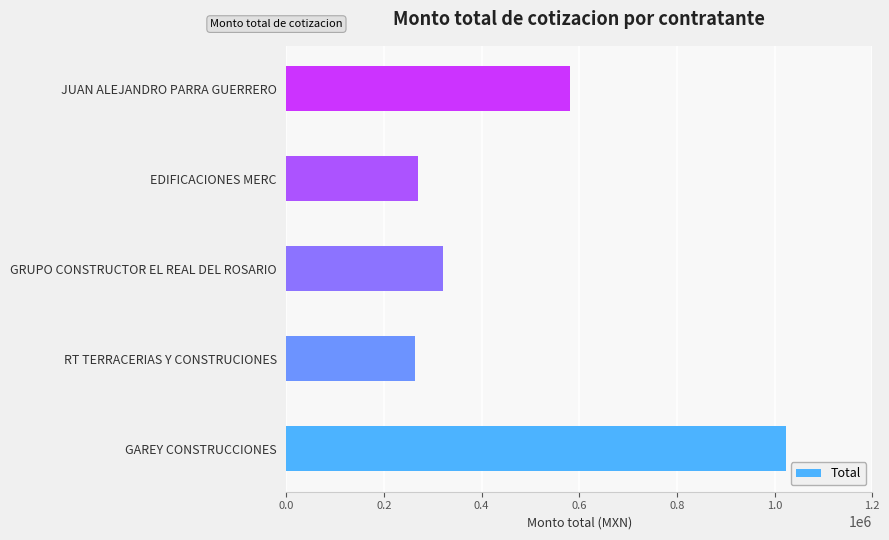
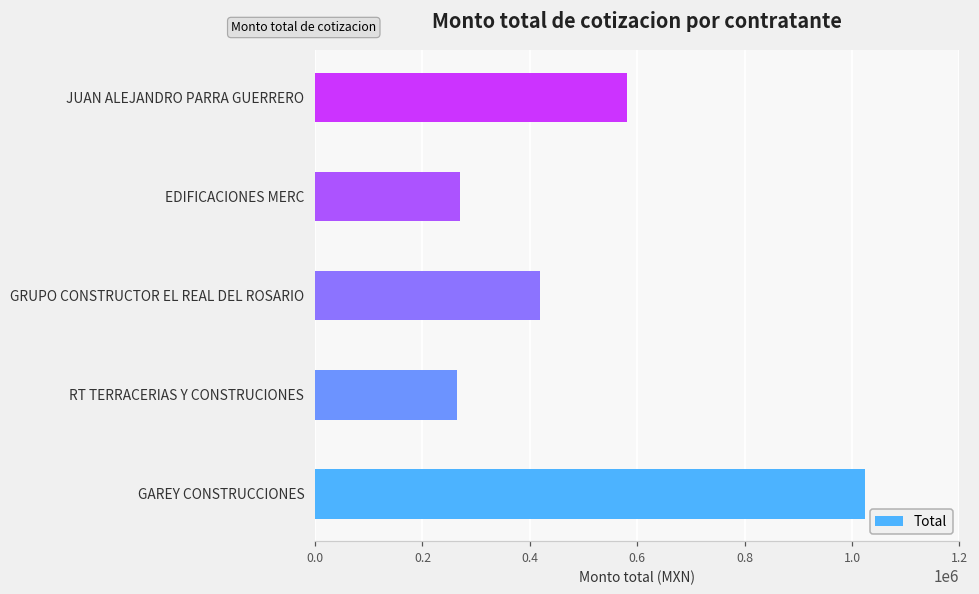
GRUPO CONSTRUCTOR EL REAL DEL ROSARIO: 320000 -> 420000
